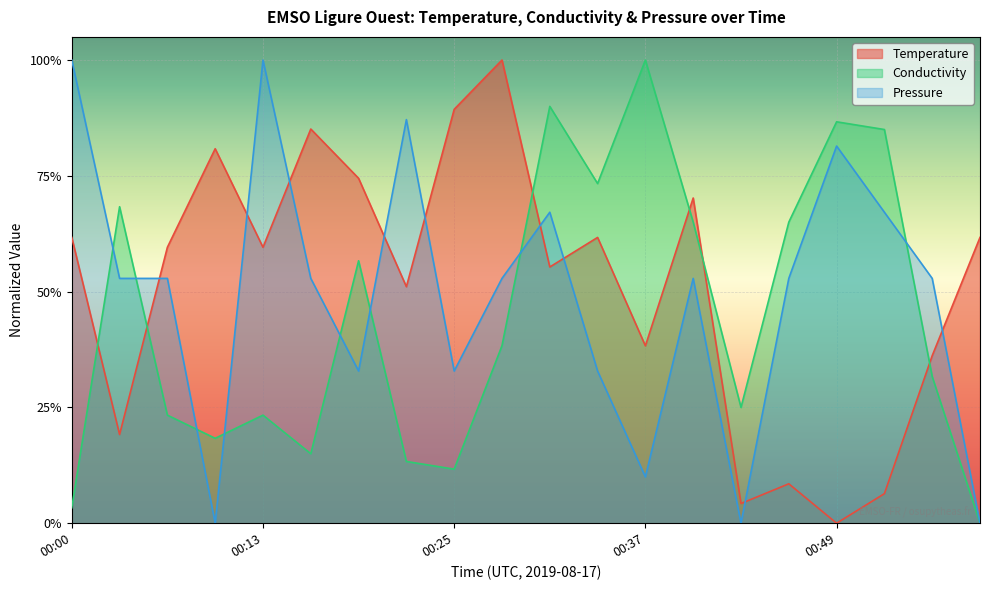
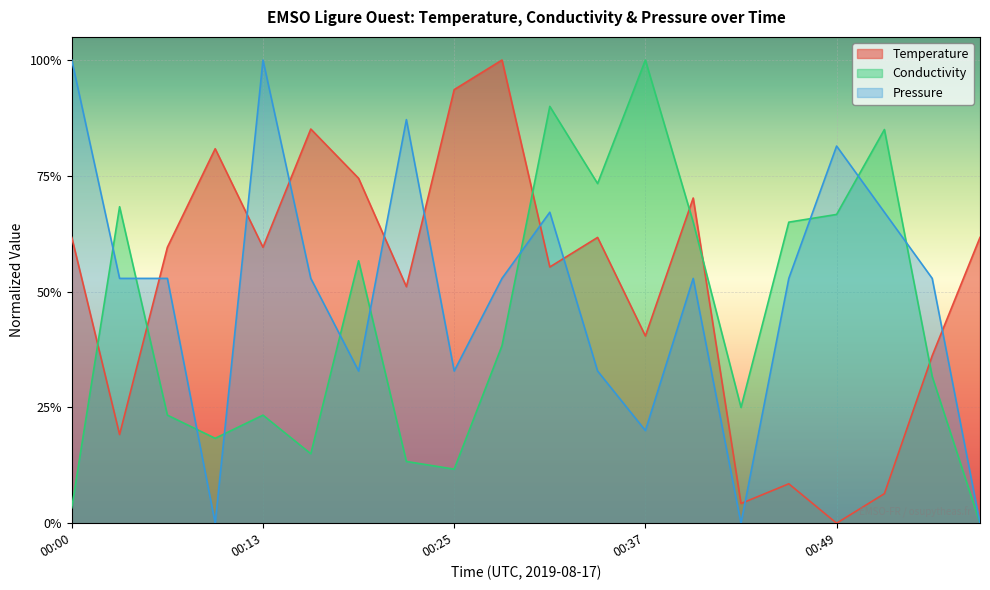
Temperature, 00:25: 89% -> 94%
Temperature, 00:37: 38% -> 40%
Pressure, 00:37: 10% -> 20%
Conductivity, 00:49: 87% -> 67%
